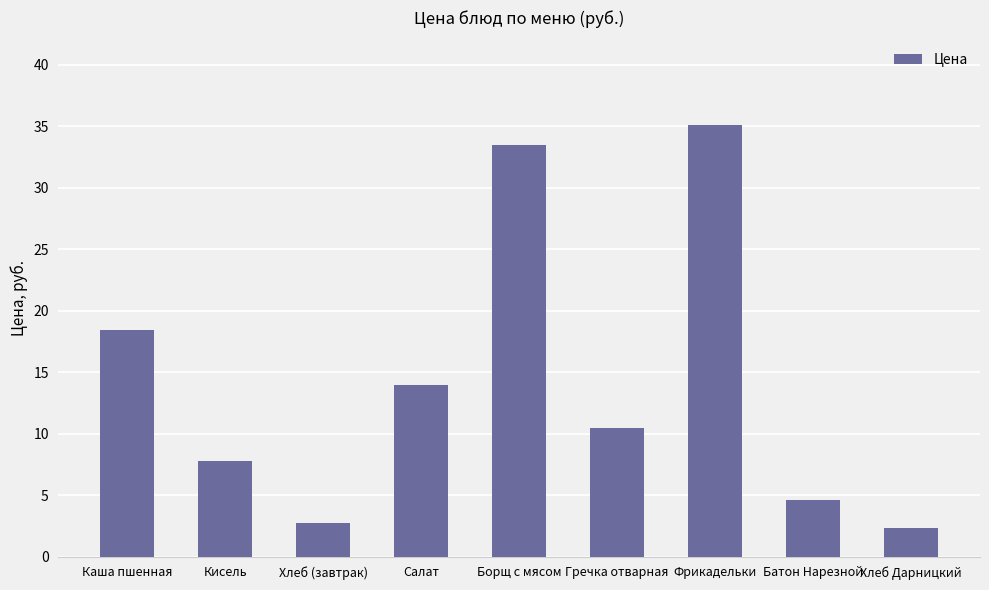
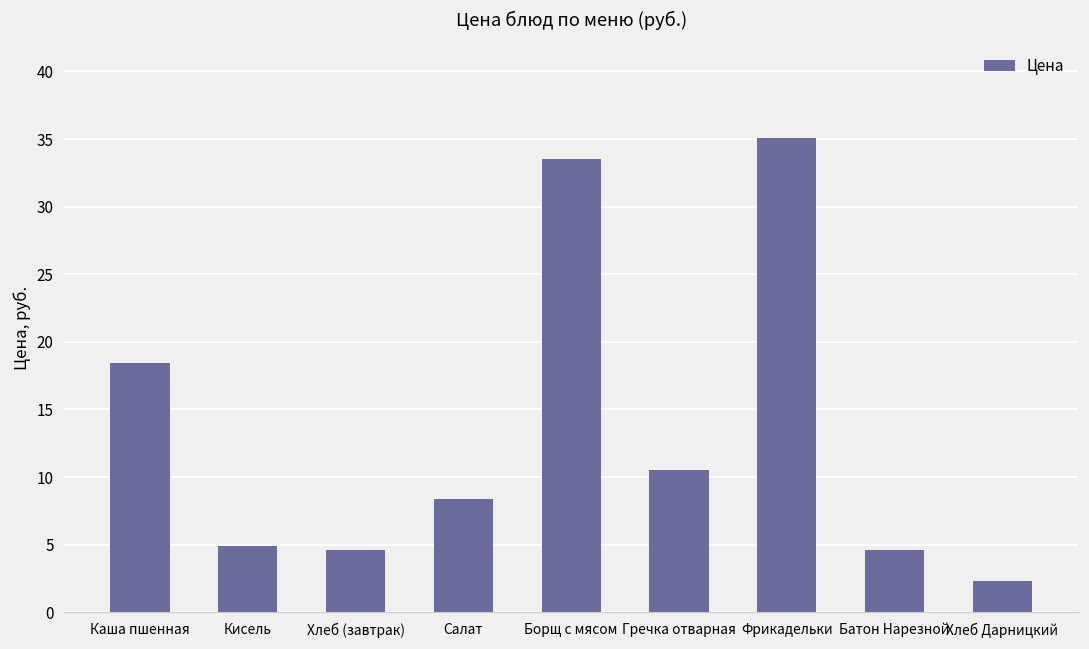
Кисель: 7.8 -> 4.9
Хлеб (завтрак): 2.7 -> 4.6
Салат: 14.0 -> 8.4
